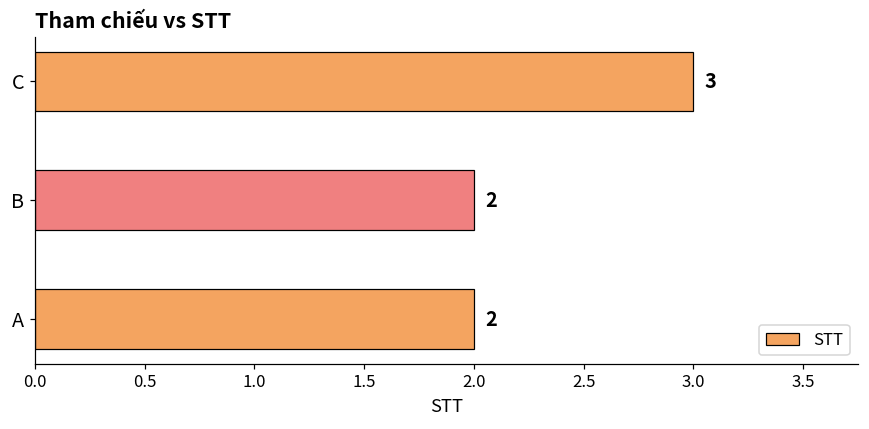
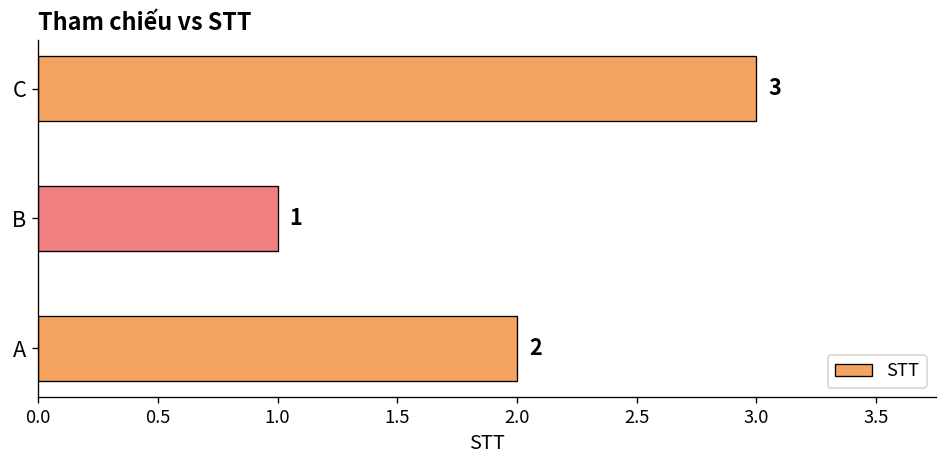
B: 2 -> 1
